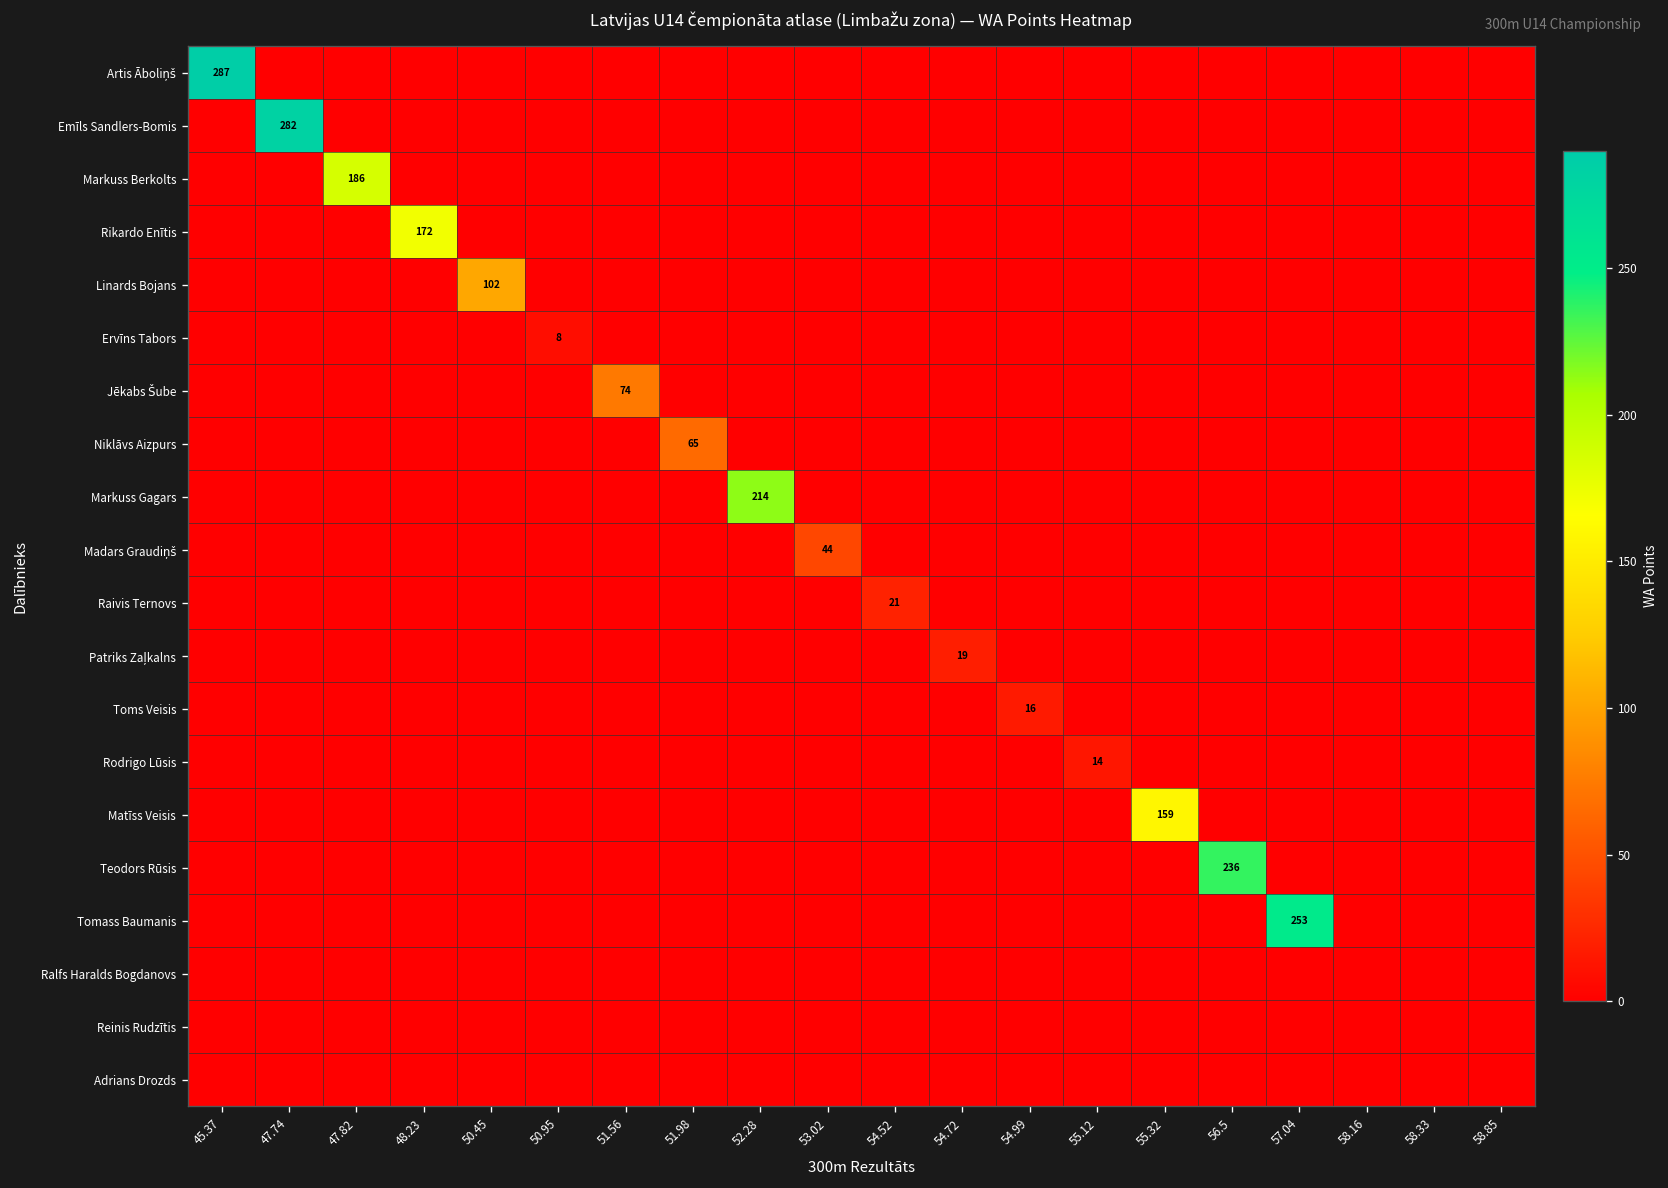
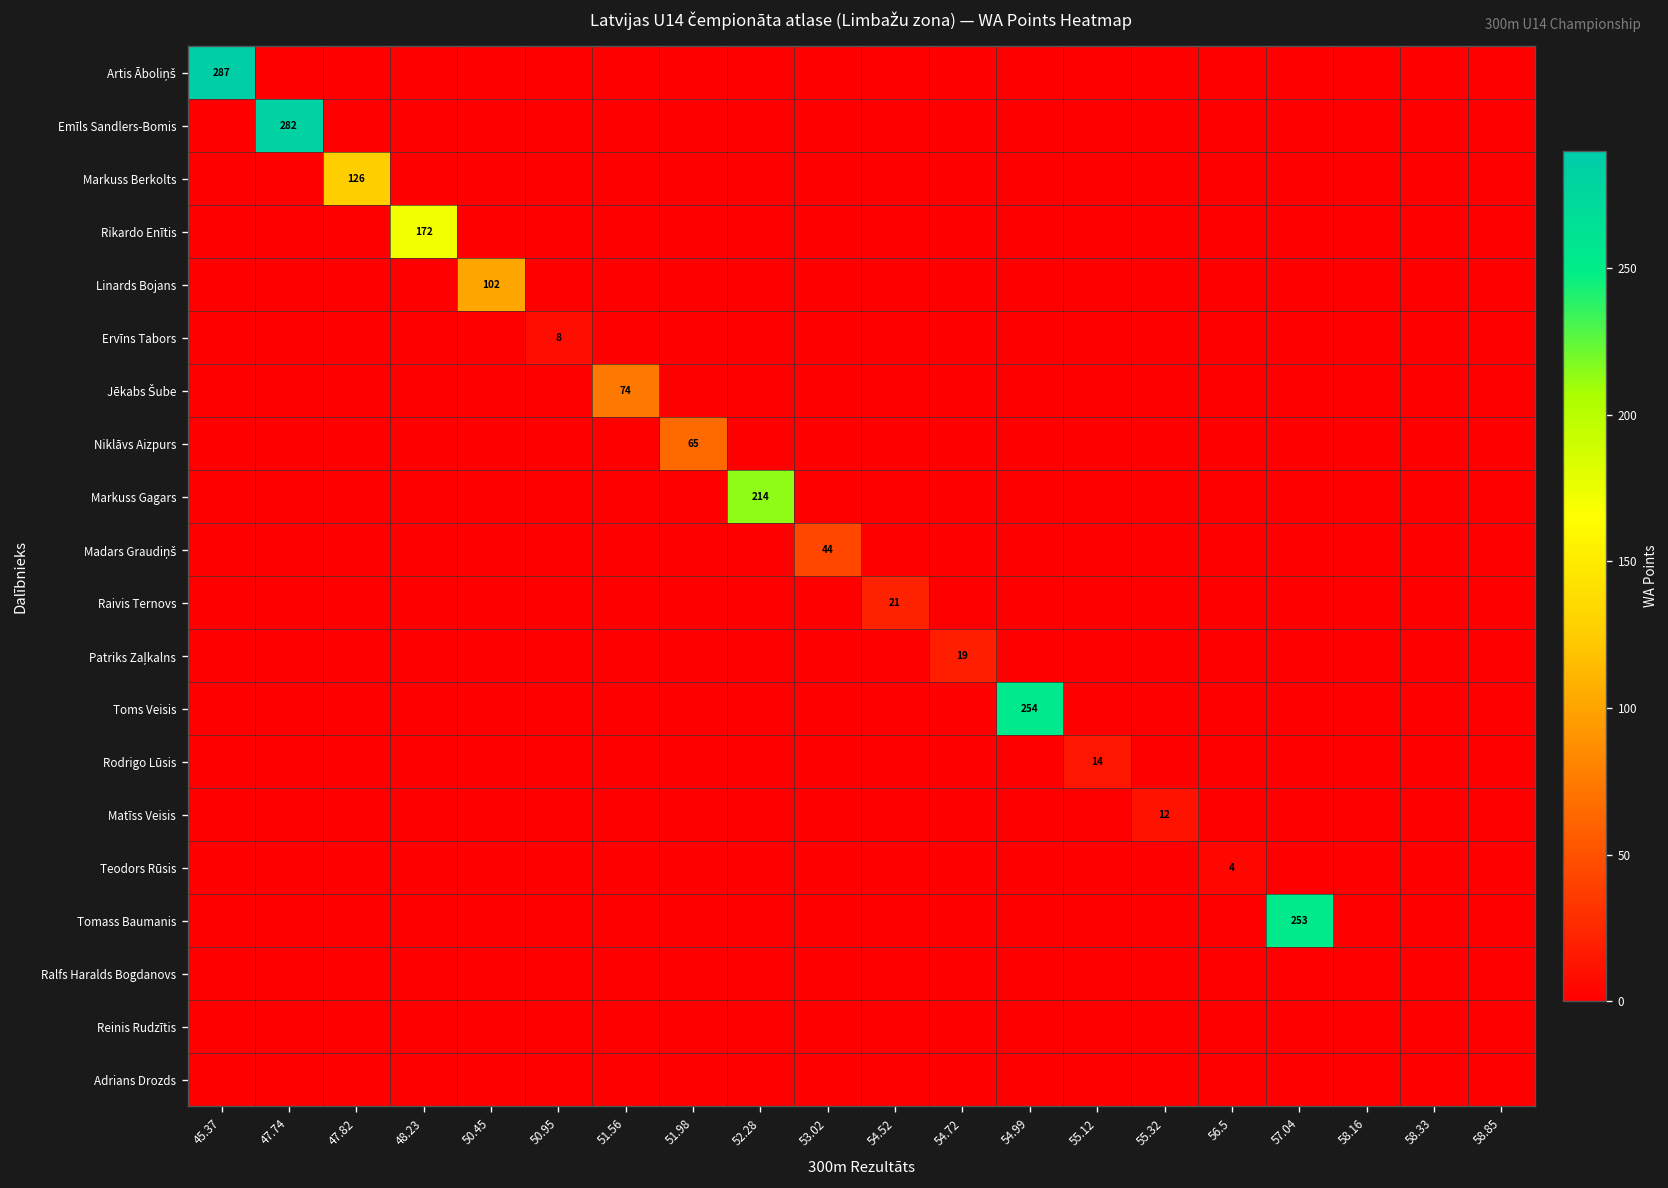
Markuss Berkolts, 47.82: 186 -> 126
Toms Veisis, 54.99: 16 -> 254
Matīss Veisis, 55.32: 159 -> 12
Teodors Rūsis, 56.5: 236 -> 4
